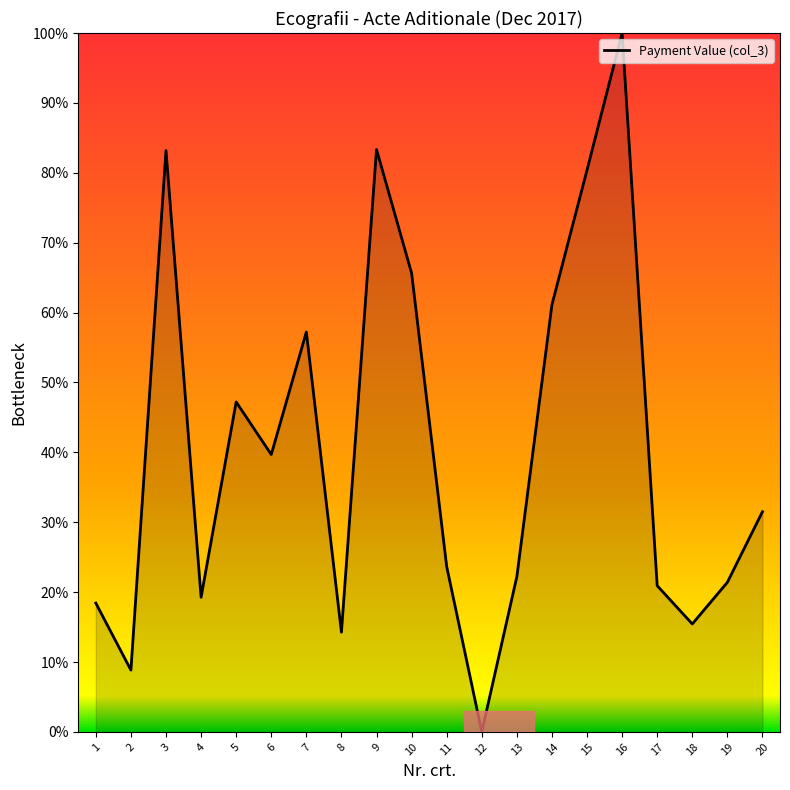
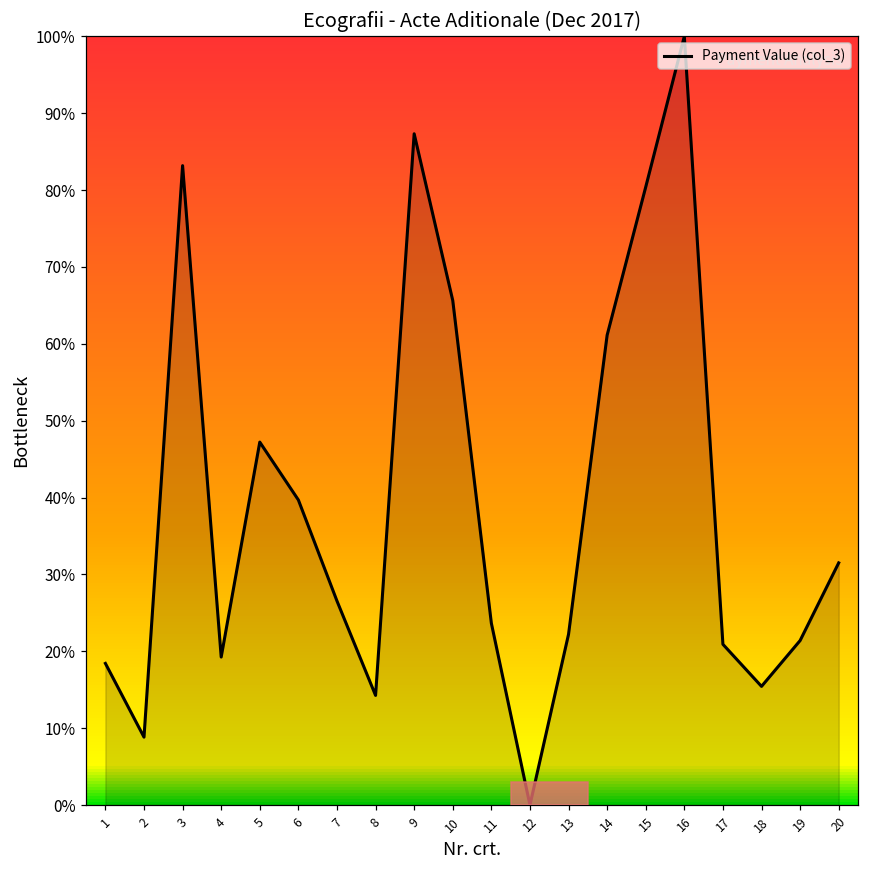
7: 57% -> 27%
9: 83% -> 87%
